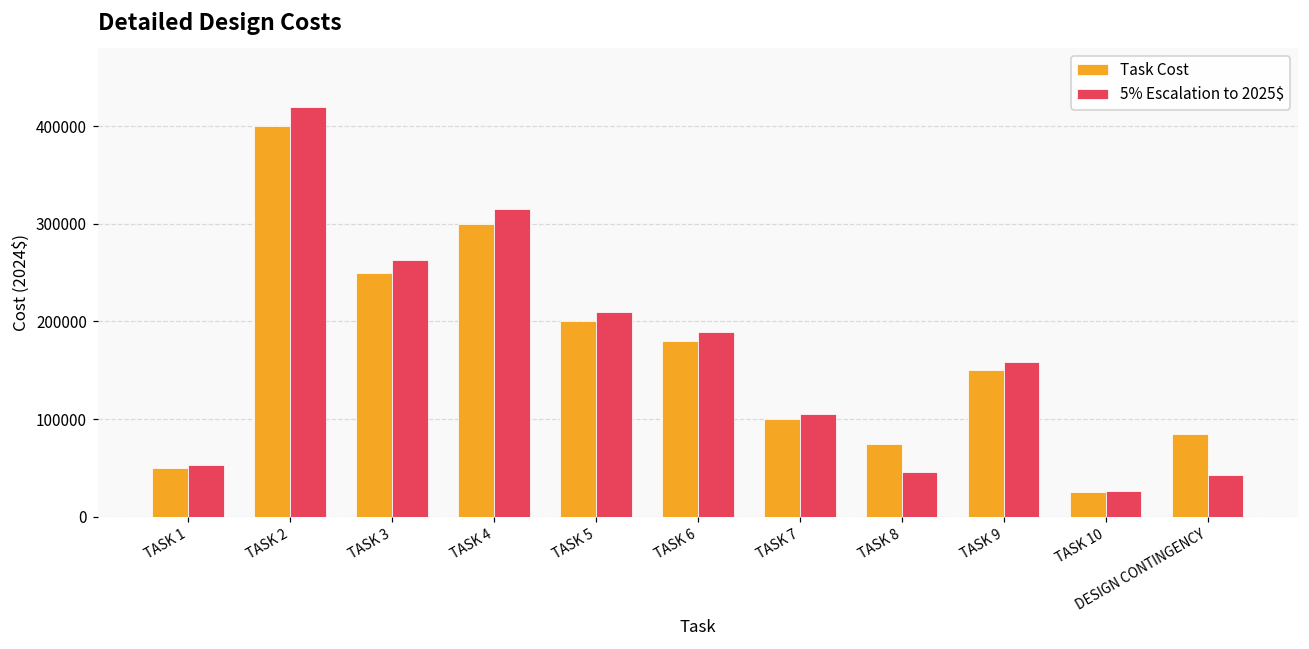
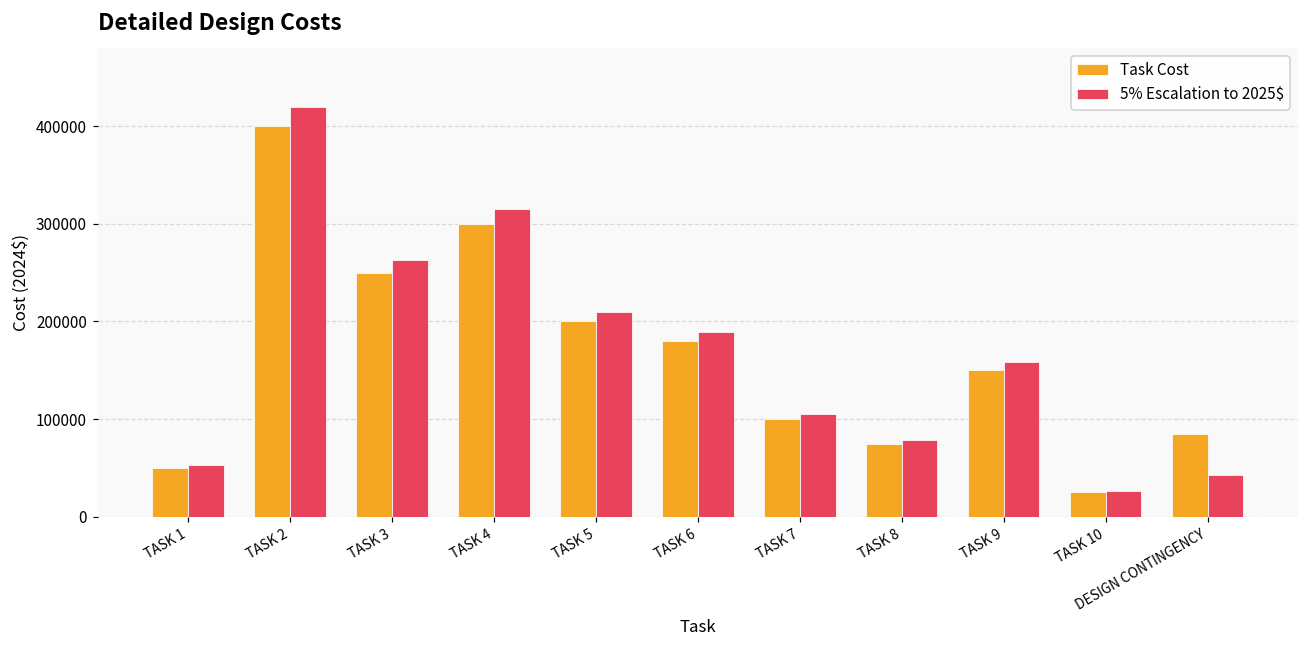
5% Escalation to 2025$, TASK 8: 50000 -> 80000
